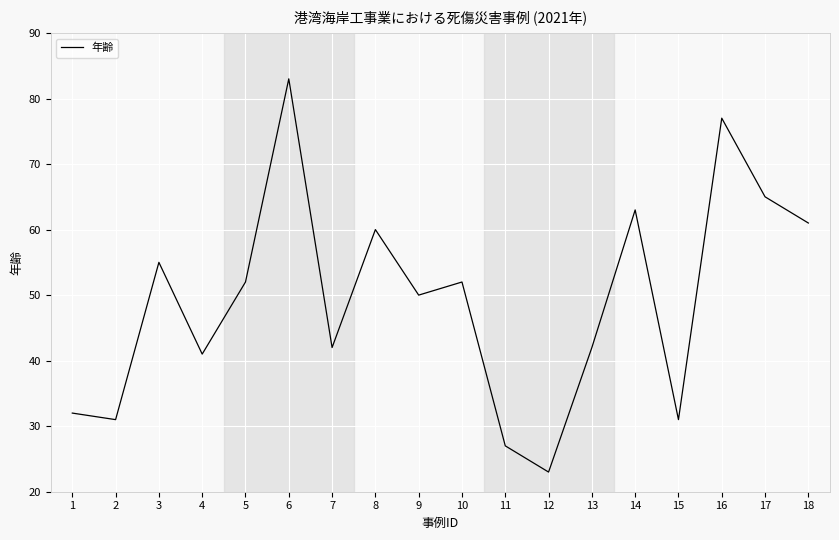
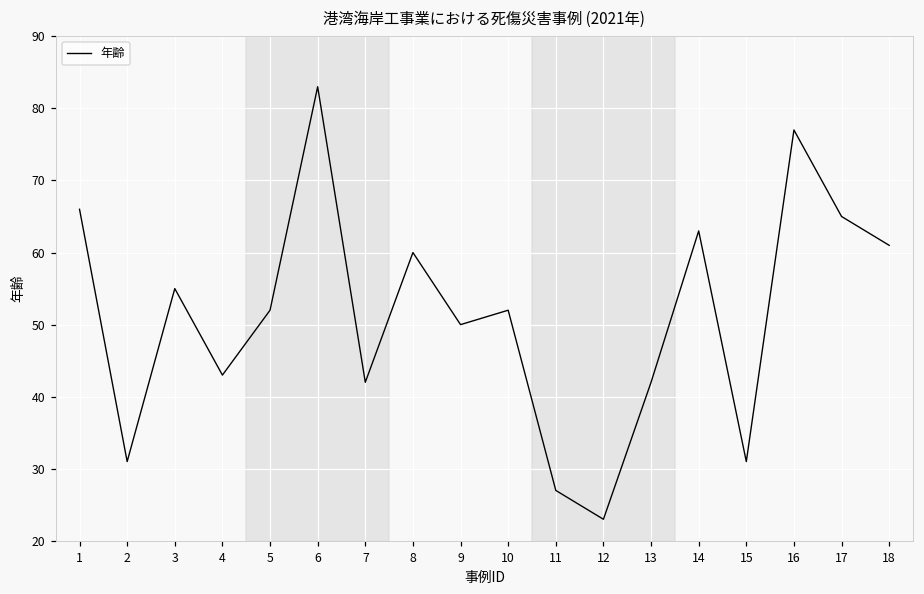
1: 32 -> 66
4: 41 -> 43
